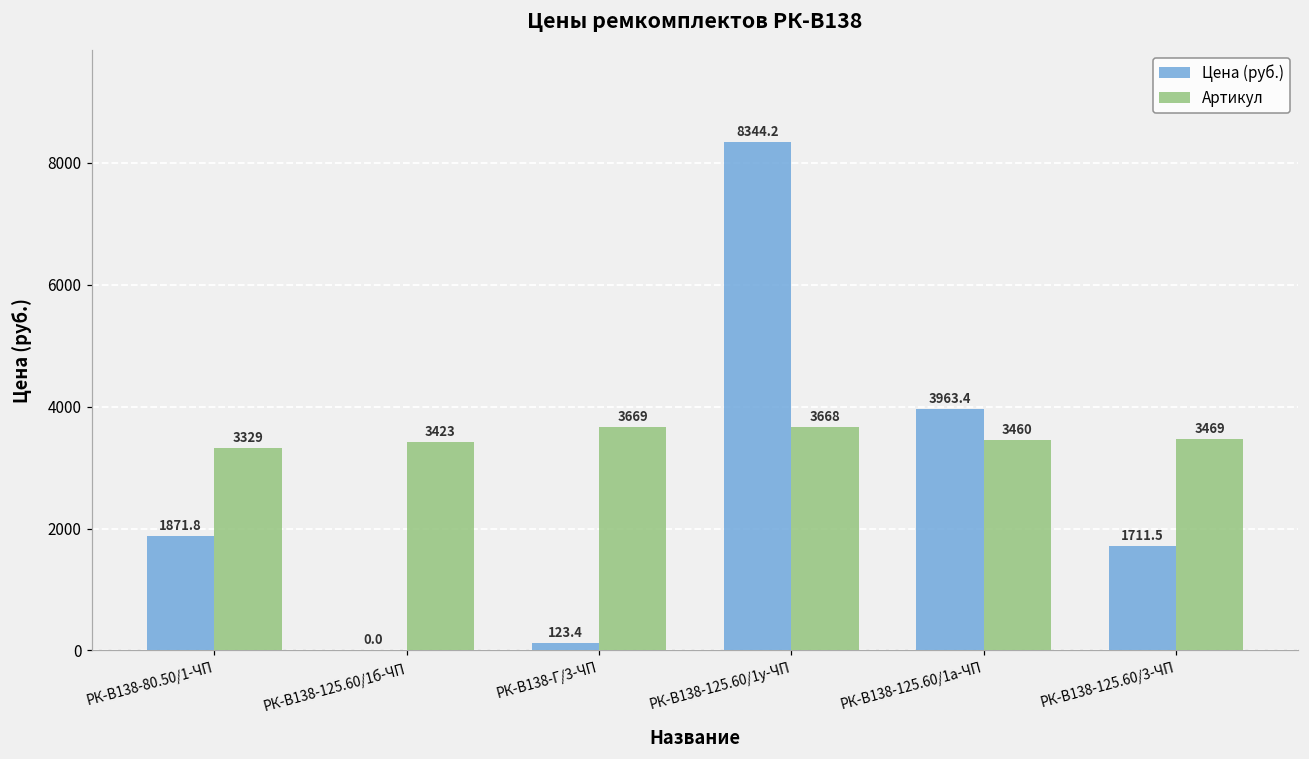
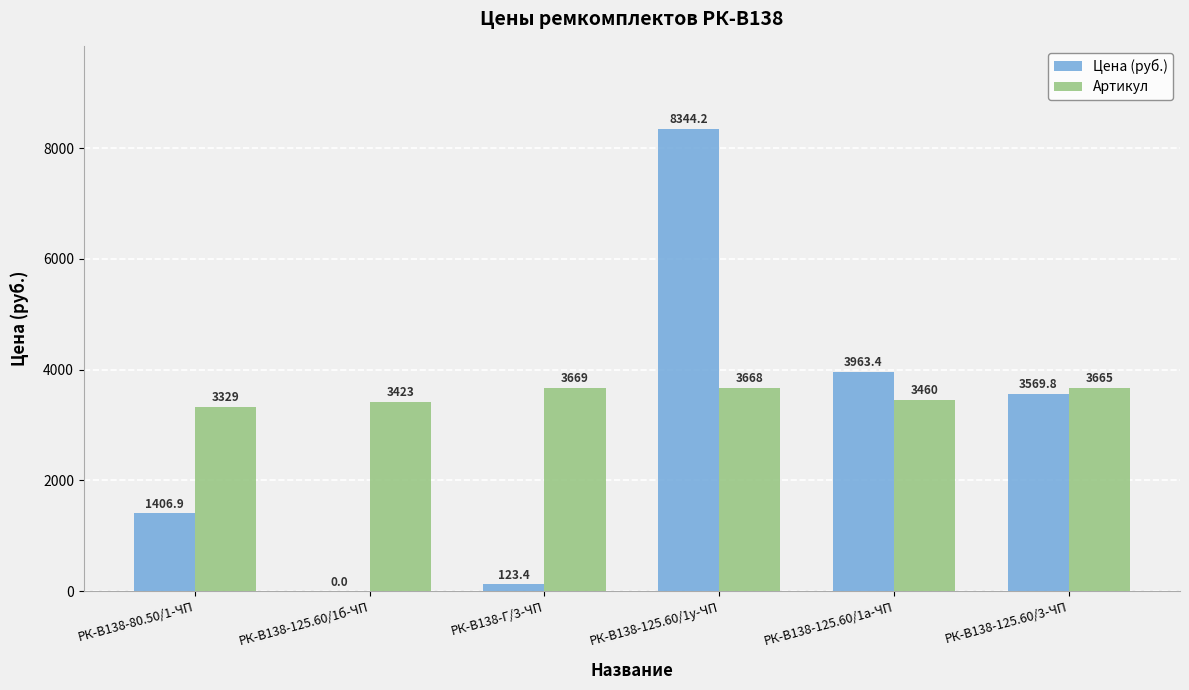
Цена (руб.), РК-В138-80.50/1-ЧП: 1871.8 -> 1406.9
Цена (руб.), РК-В138-125.60/3-ЧП: 1711.5 -> 3569.8
Артикул, РК-В138-125.60/3-ЧП: 3469 -> 3665
